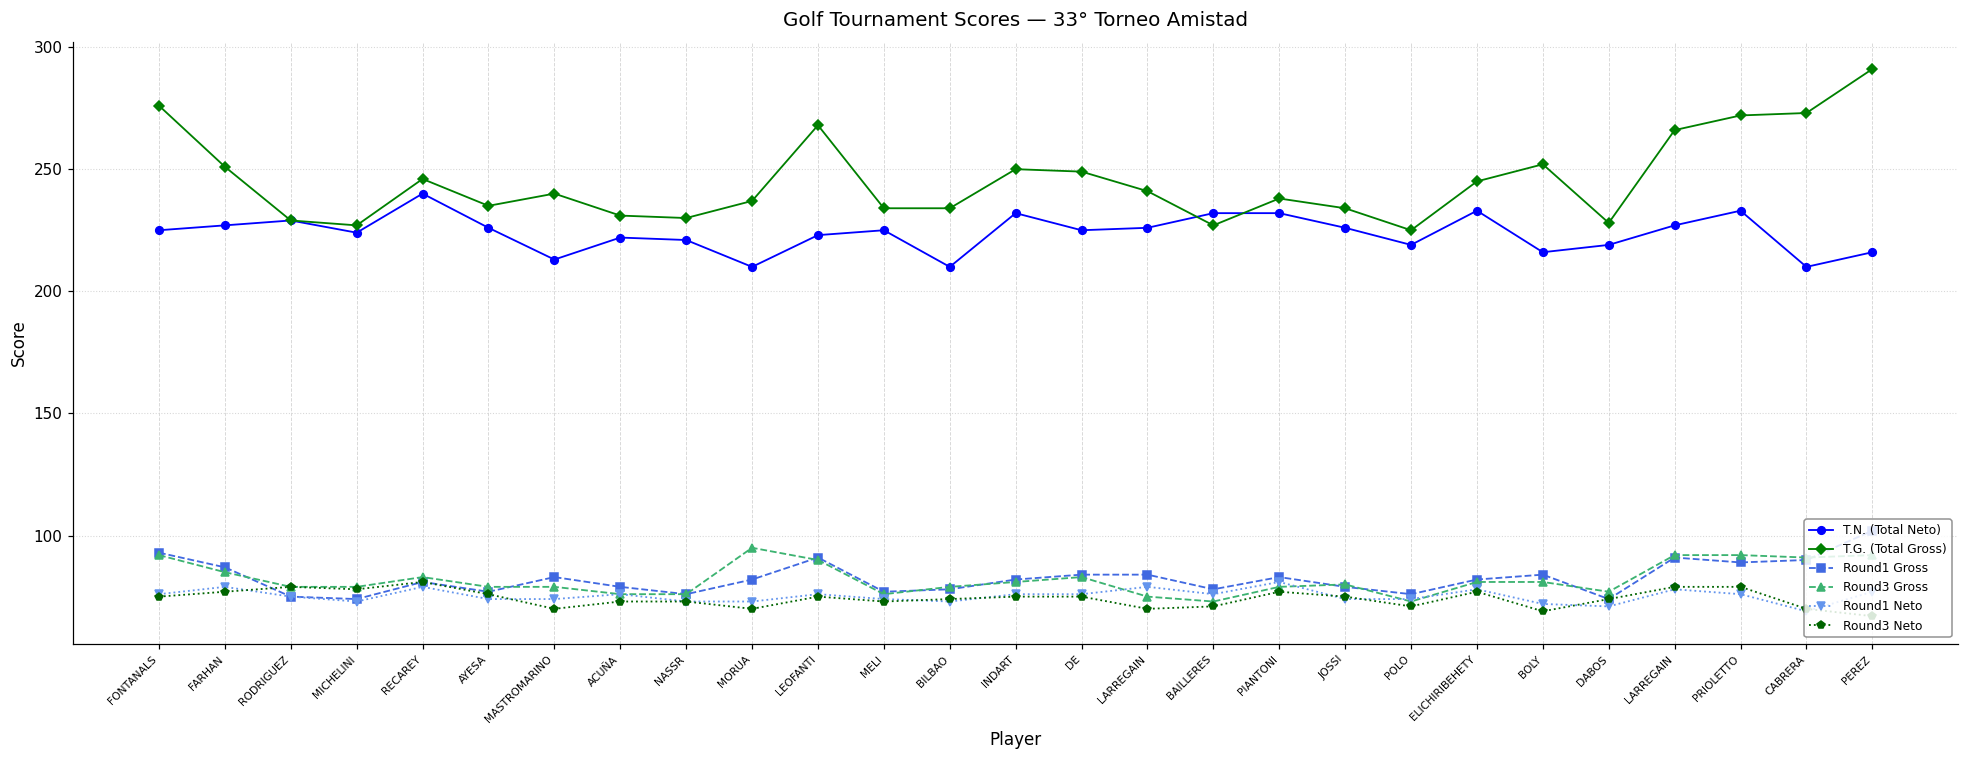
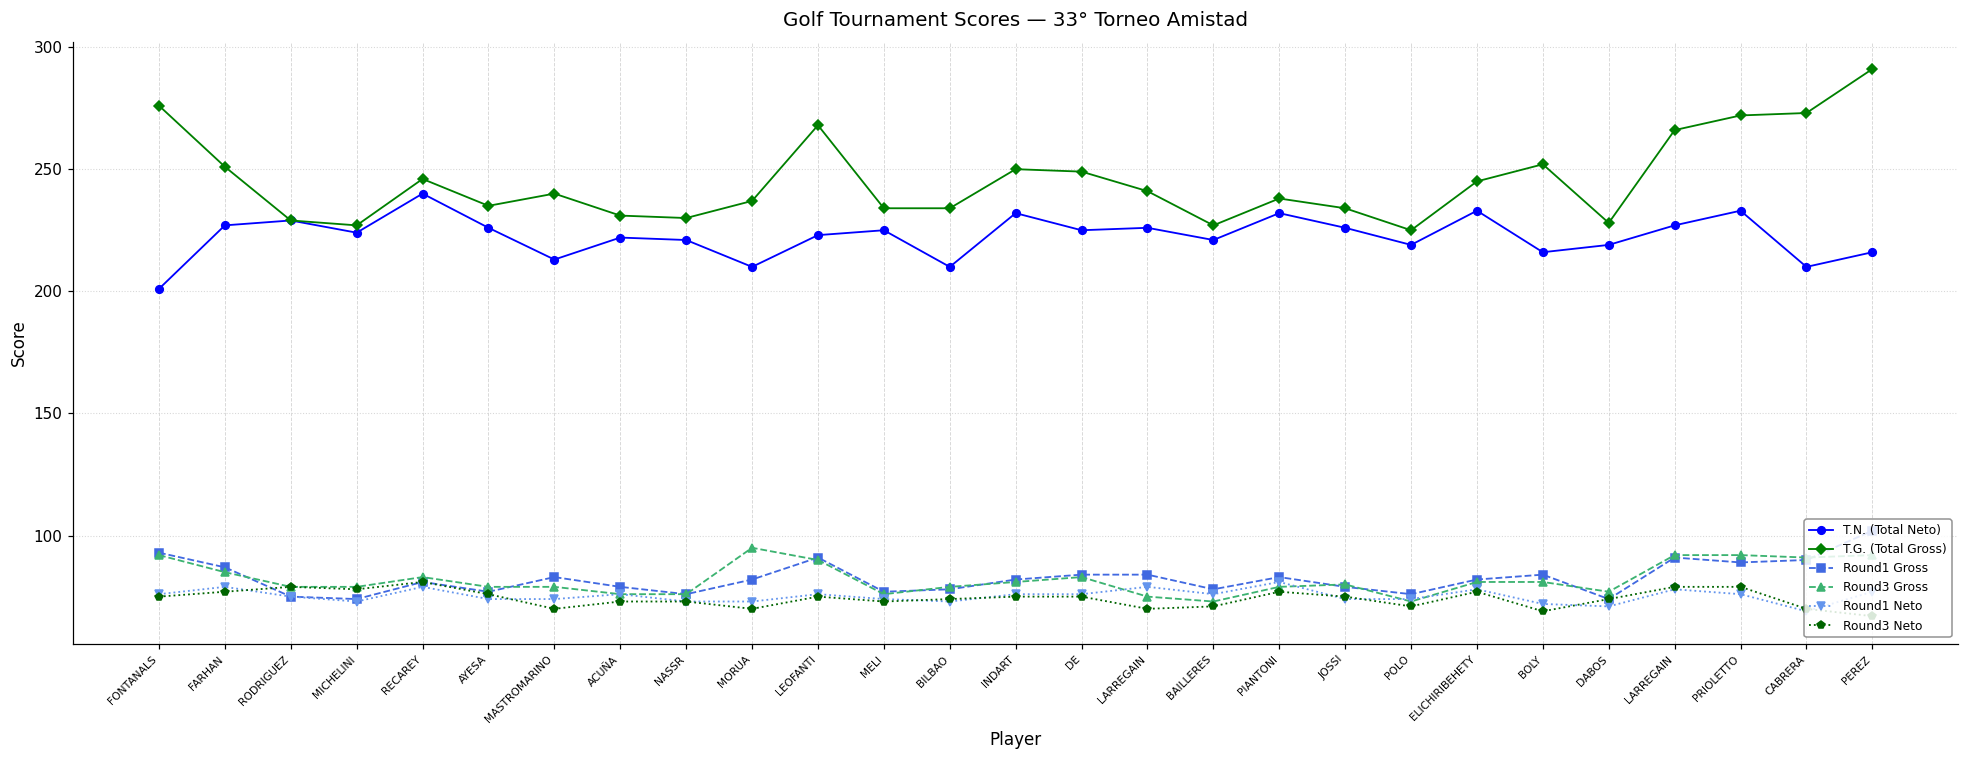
T.N. (Total Neto), FONTANALS: 225 -> 201
T.N. (Total Neto), BAILLERES: 232 -> 221
